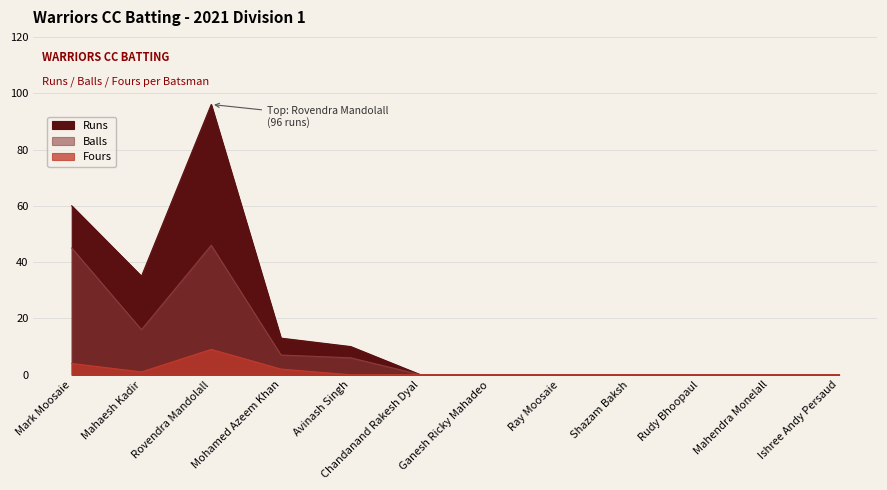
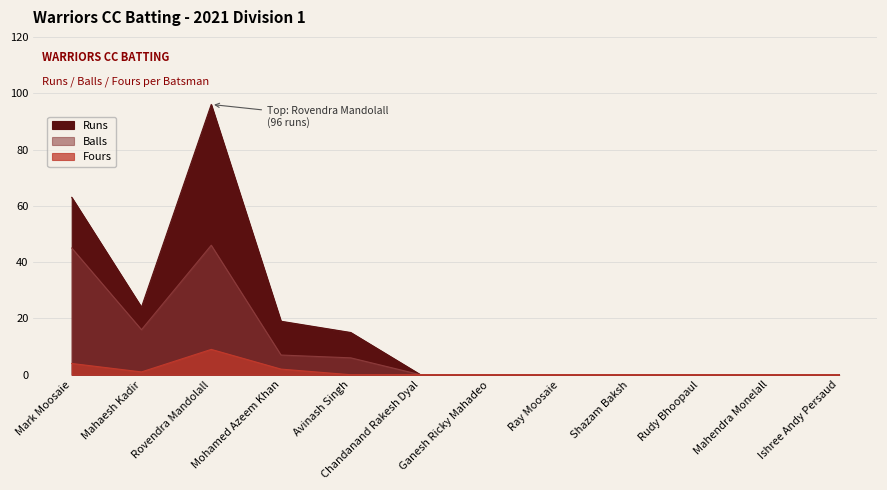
Runs, Mark Moosaie: 60 -> 63
Runs, Mahaesh Kadir: 35 -> 24
Runs, Mohamed Azeem Khan: 13 -> 19
Runs, Avinash Singh: 10 -> 15
